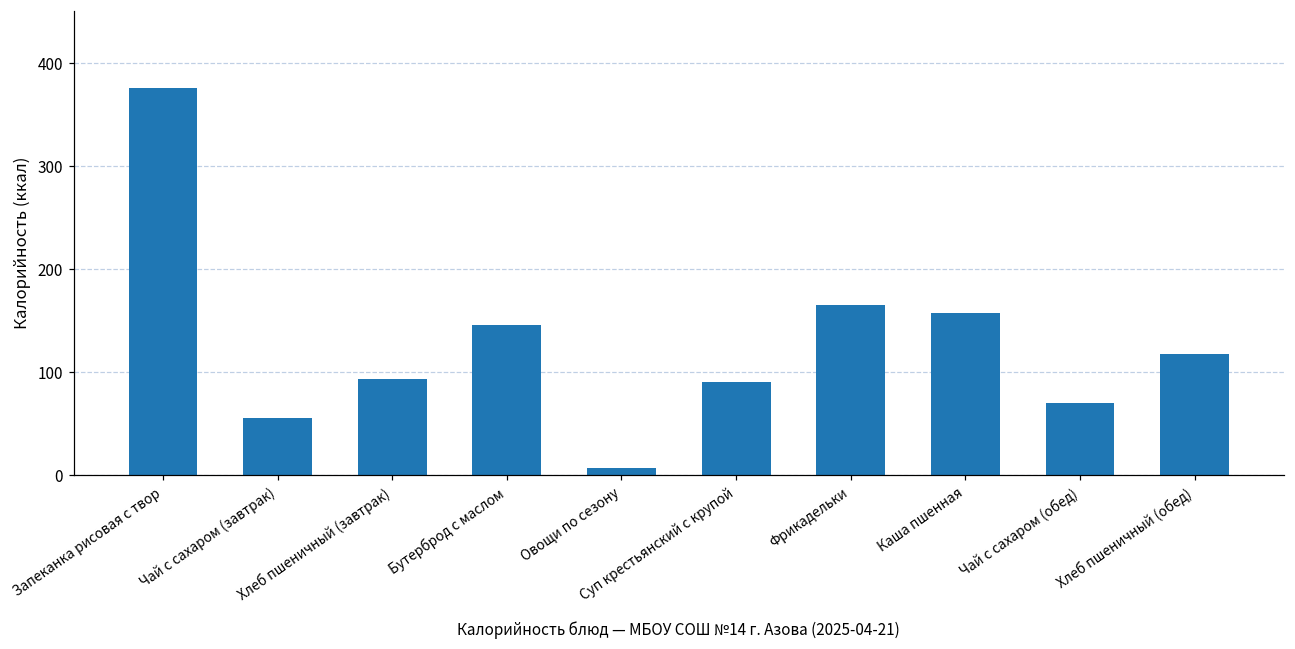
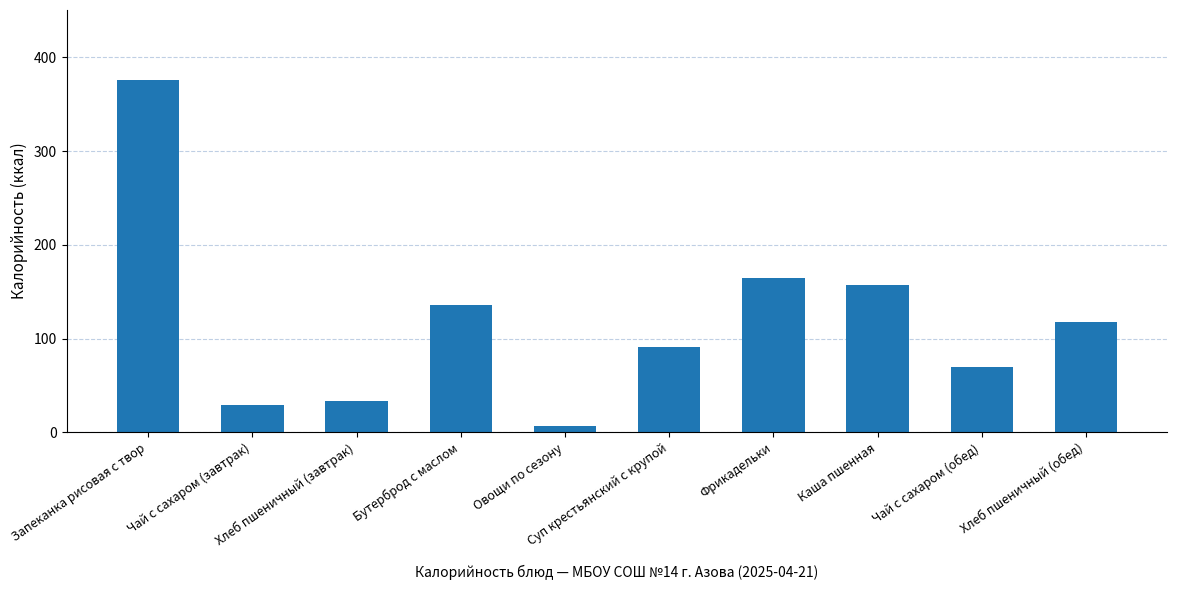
Чай с сахаром (завтрак): 60 -> 30
Хлеб пшеничный (завтрак): 90 -> 30
Бутерброд с маслом: 150 -> 140
